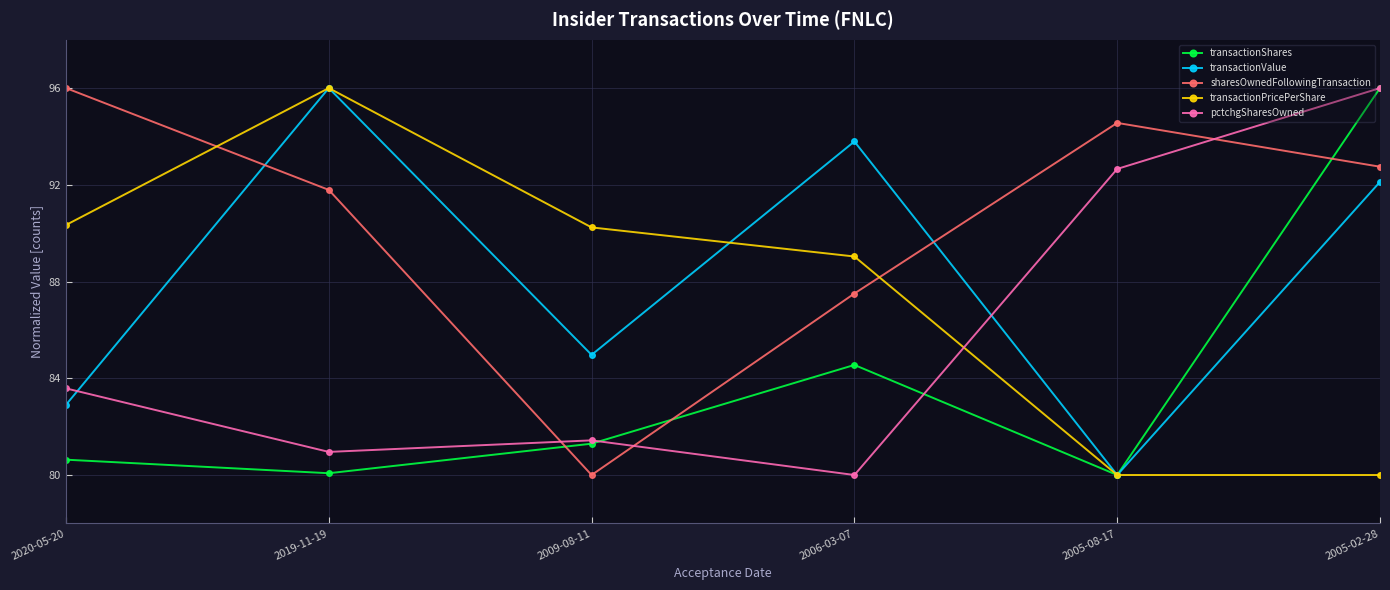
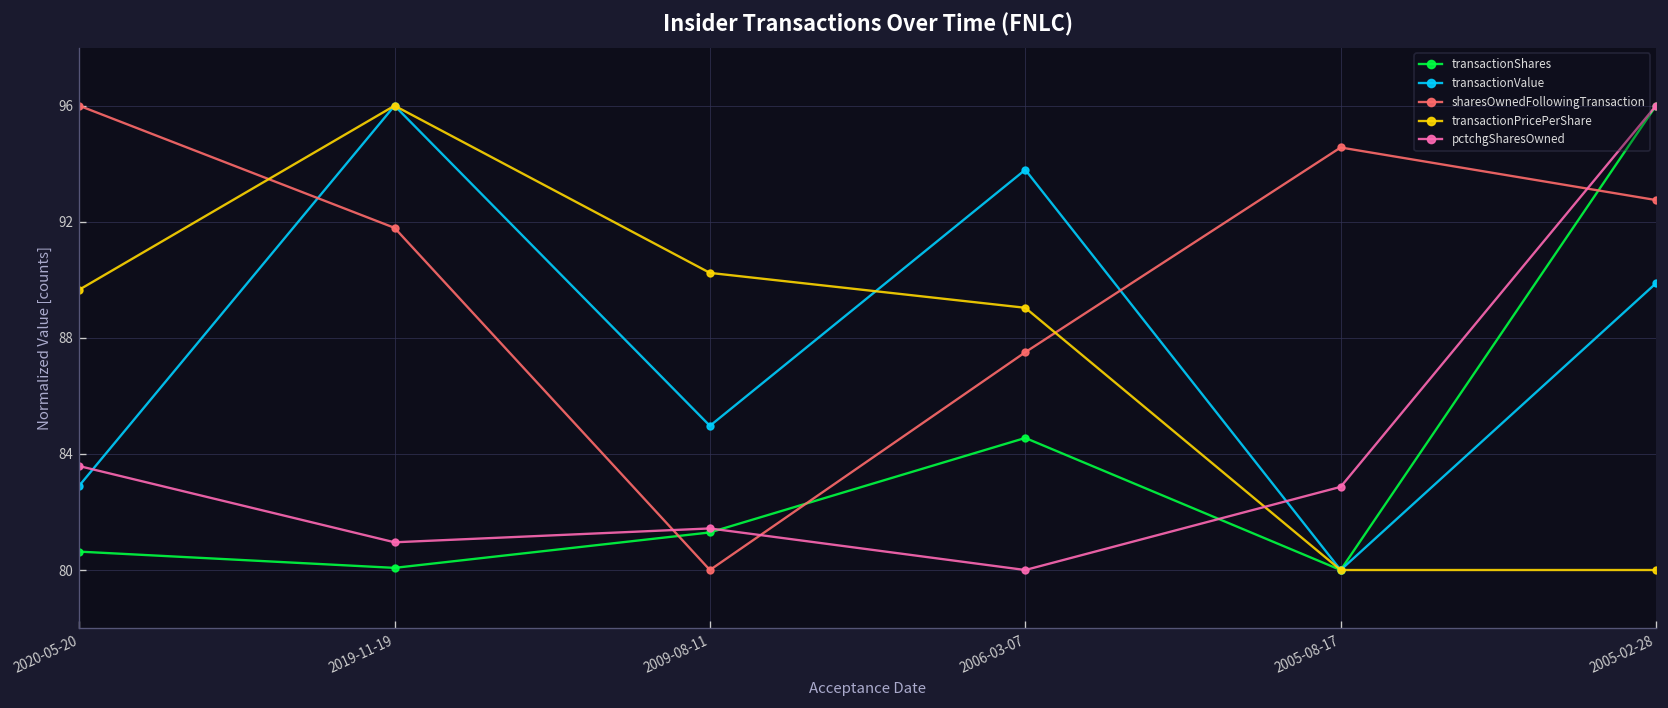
transactionPricePerShare, 2020-05-20: 90.3 -> 89.7
pctchgSharesOwned, 2005-08-17: 92.7 -> 82.9
transactionValue, 2005-02-28: 92.1 -> 89.9
